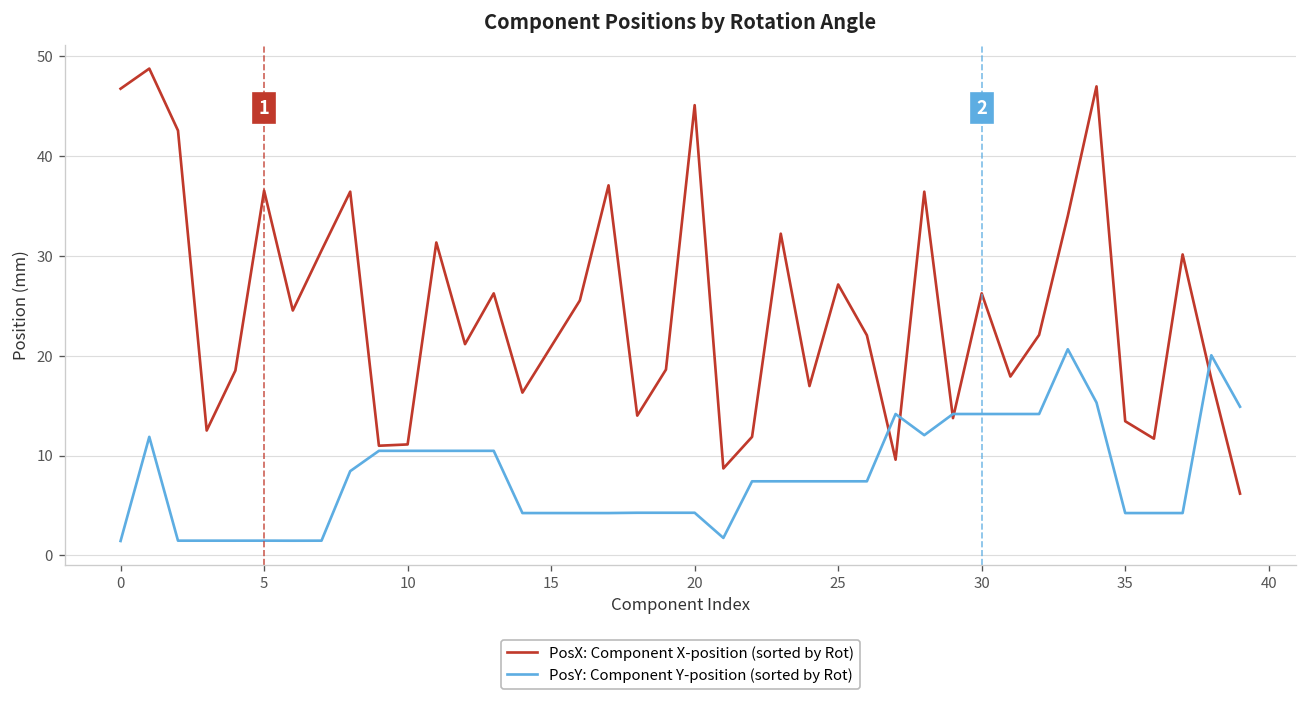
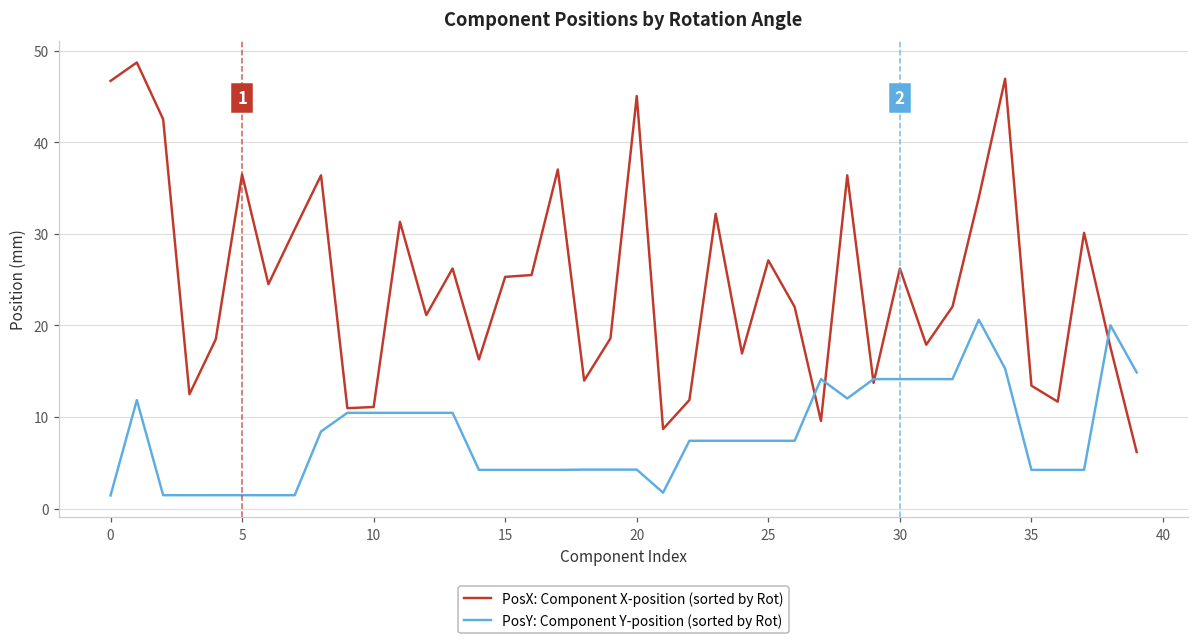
PosX: Component X-position (sorted by Rot), 15: 21 -> 25
